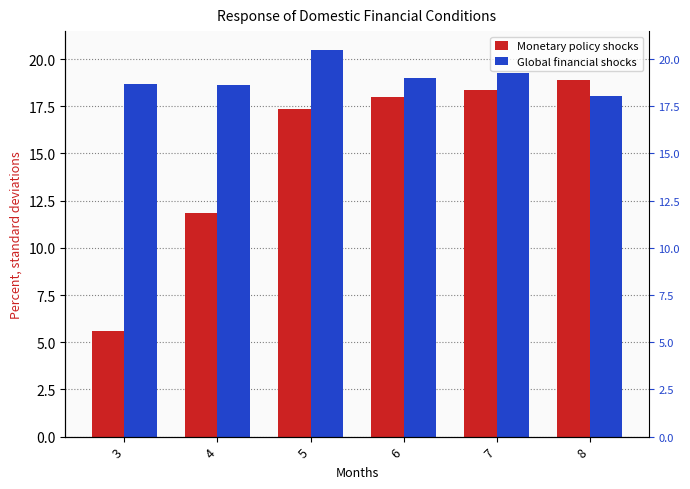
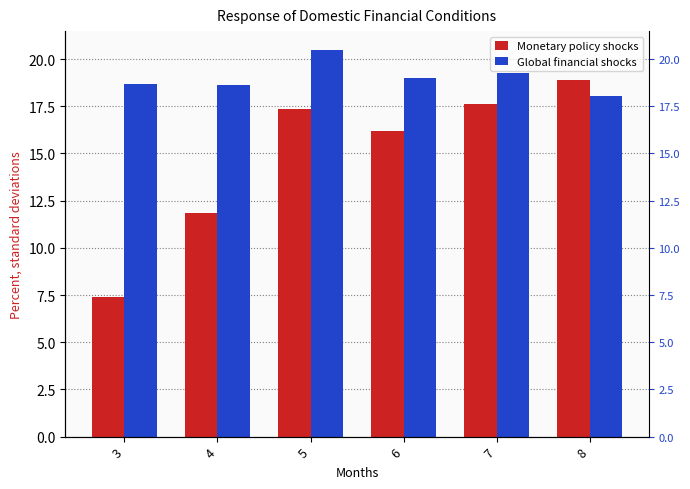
Monetary policy shocks, 3: 5.6 -> 7.4
Monetary policy shocks, 6: 18.0 -> 16.2
Monetary policy shocks, 7: 18.3 -> 17.6
